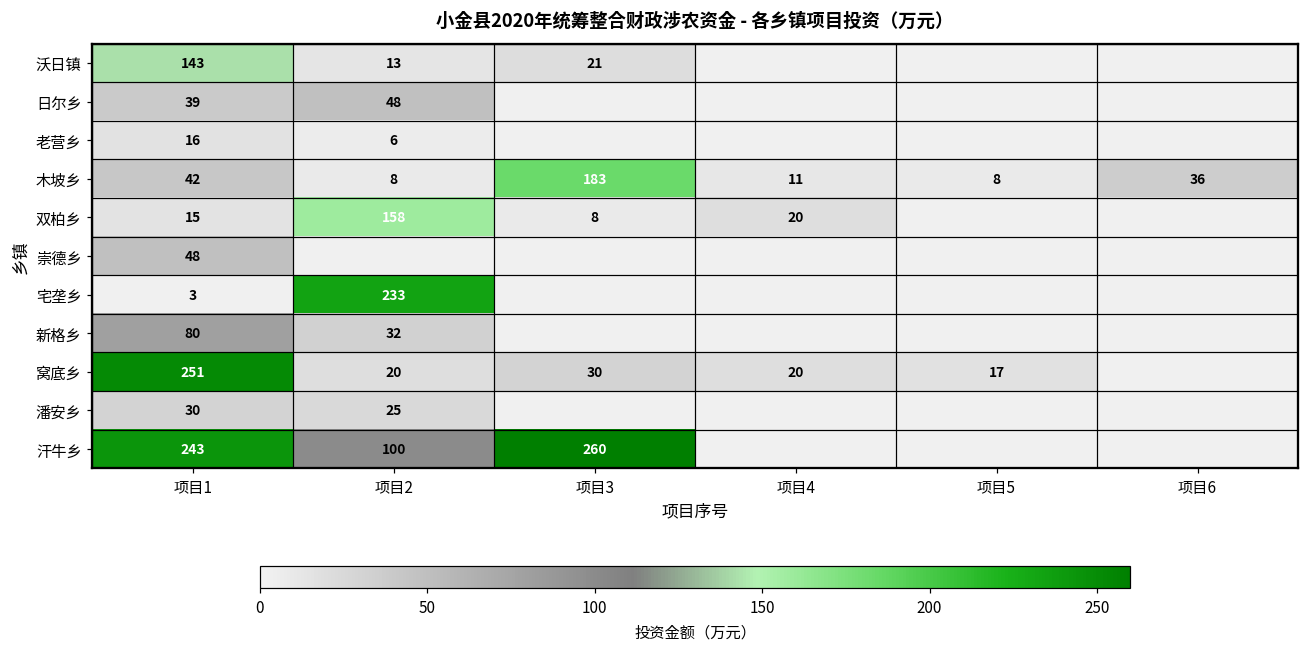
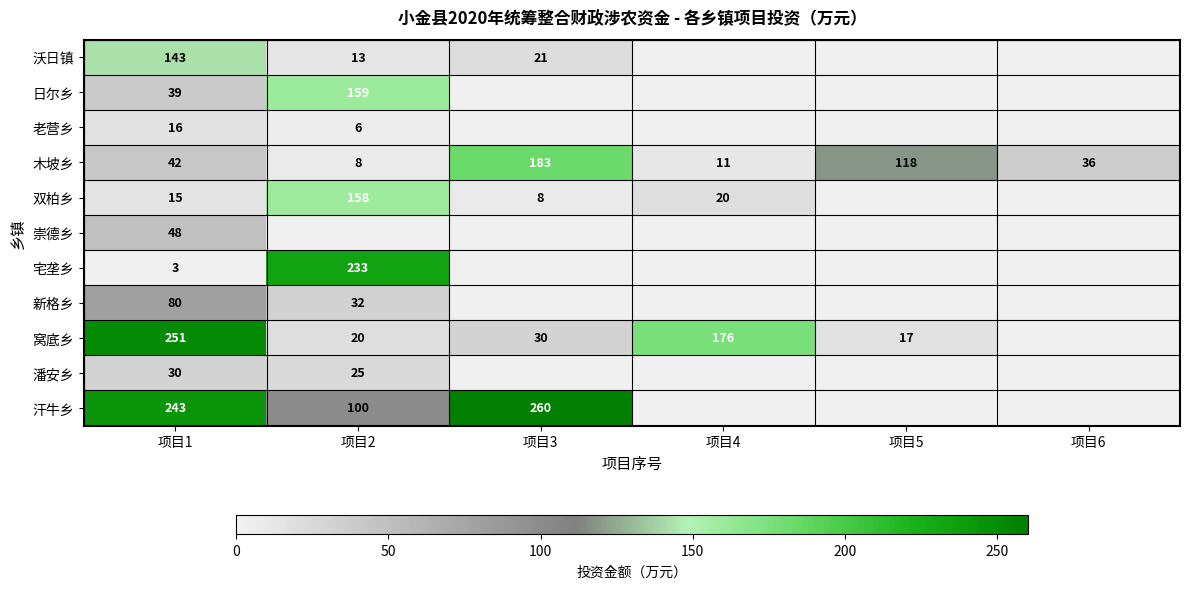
日尔乡, 项目2: 48 -> 159
木坡乡, 项目5: 8 -> 118
窝底乡, 项目4: 20 -> 176
